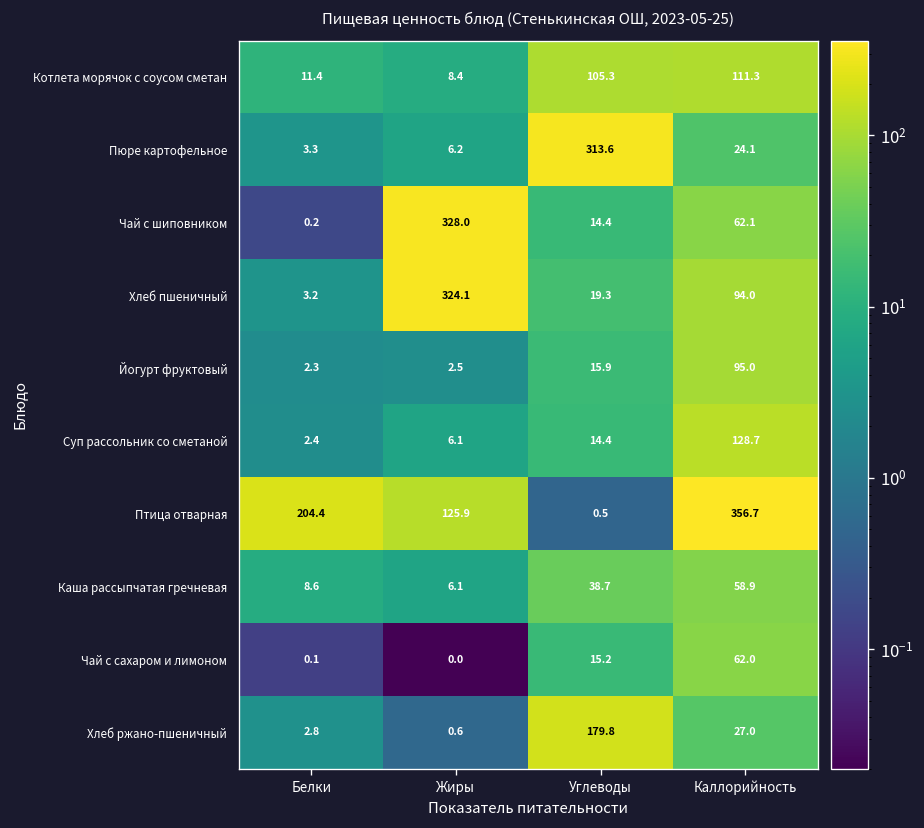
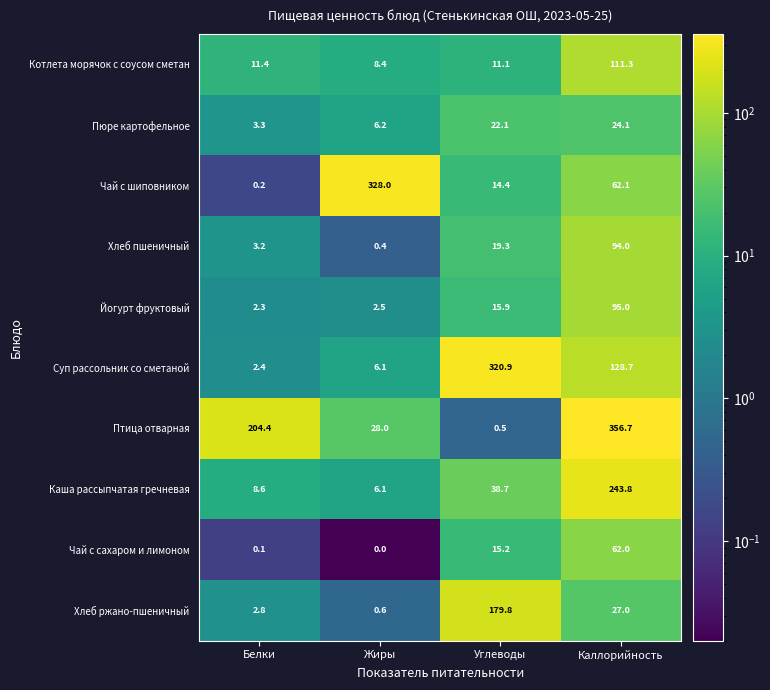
Котлета морячок с соусом сметан, Углеводы: 105.3 -> 11.1
Пюре картофельное, Углеводы: 313.6 -> 22.1
Хлеб пшеничный, Жиры: 324.1 -> 0.4
Суп рассольник со сметаной, Углеводы: 14.4 -> 320.9
Птица отварная, Жиры: 125.9 -> 28.0
Каша рассыпчатая гречневая, Каллорийность: 58.9 -> 243.8
